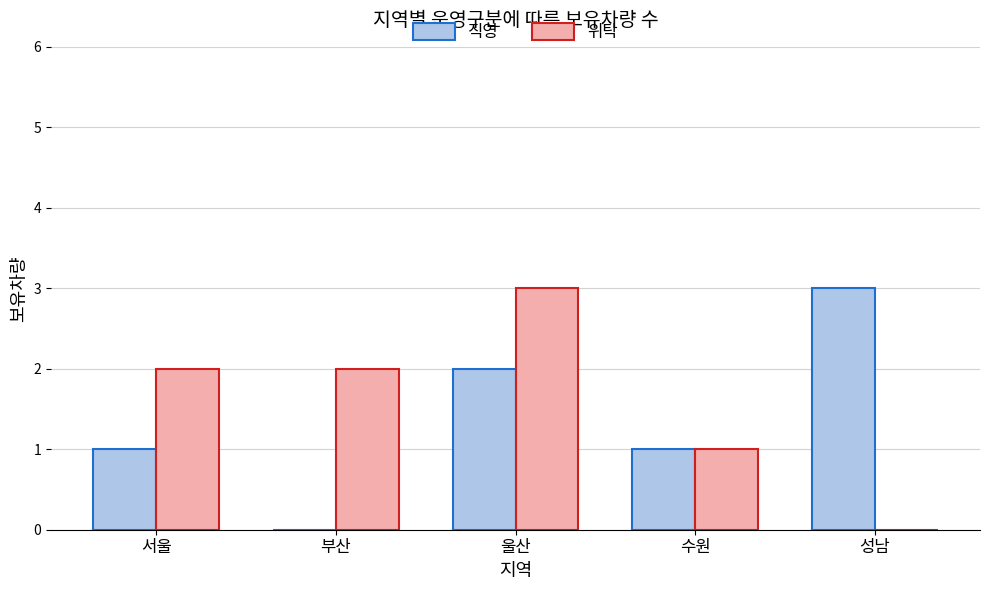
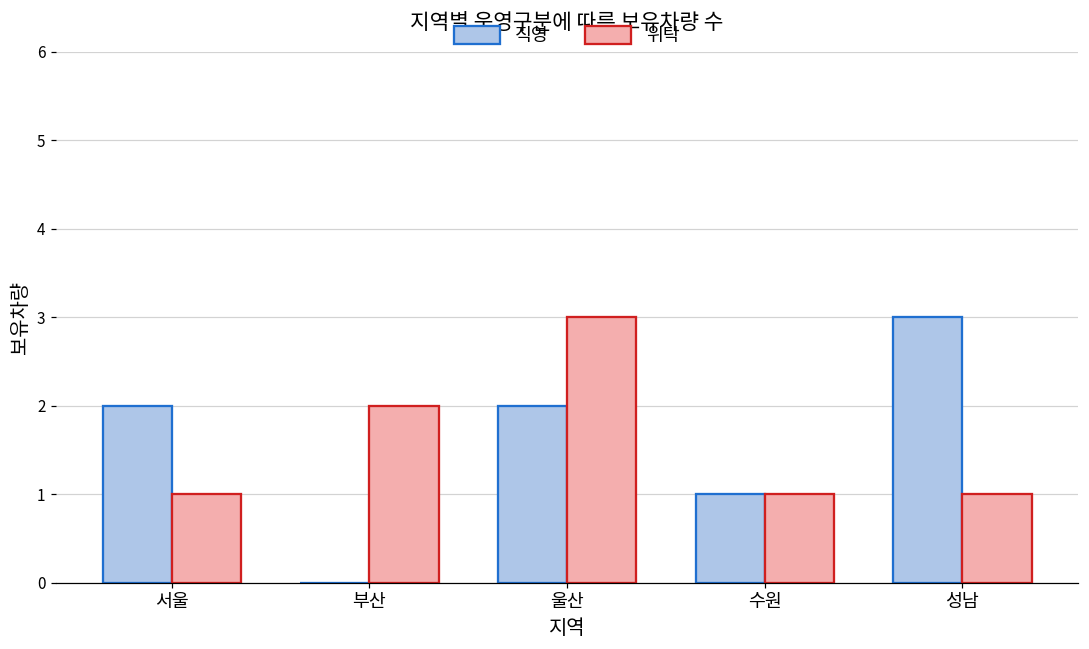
직영, 서울: 1 -> 2
위탁, 서울: 2 -> 1
위탁, 성남: 0 -> 1
